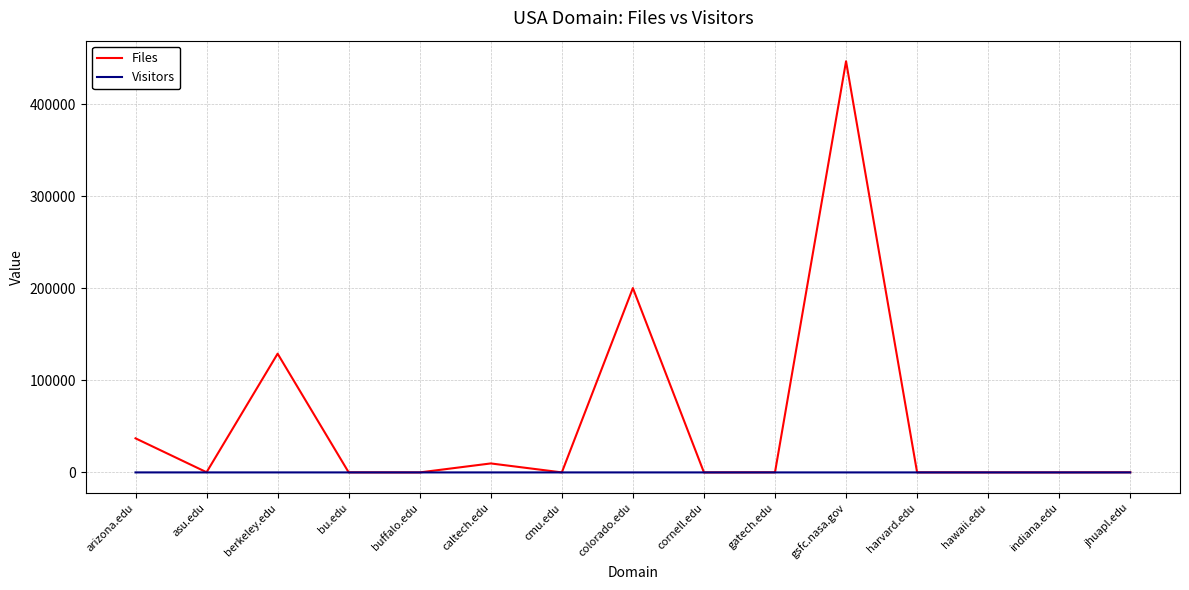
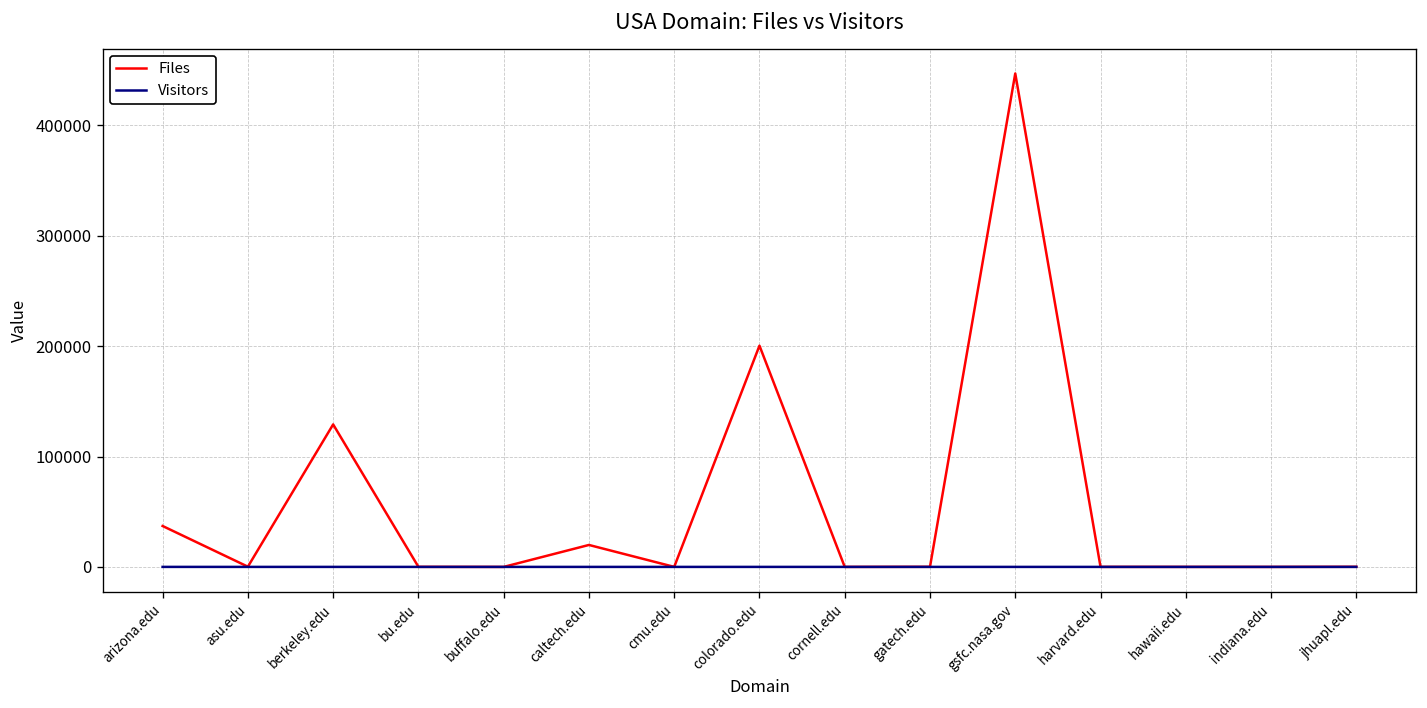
Files, caltech.edu: 10000 -> 20000
